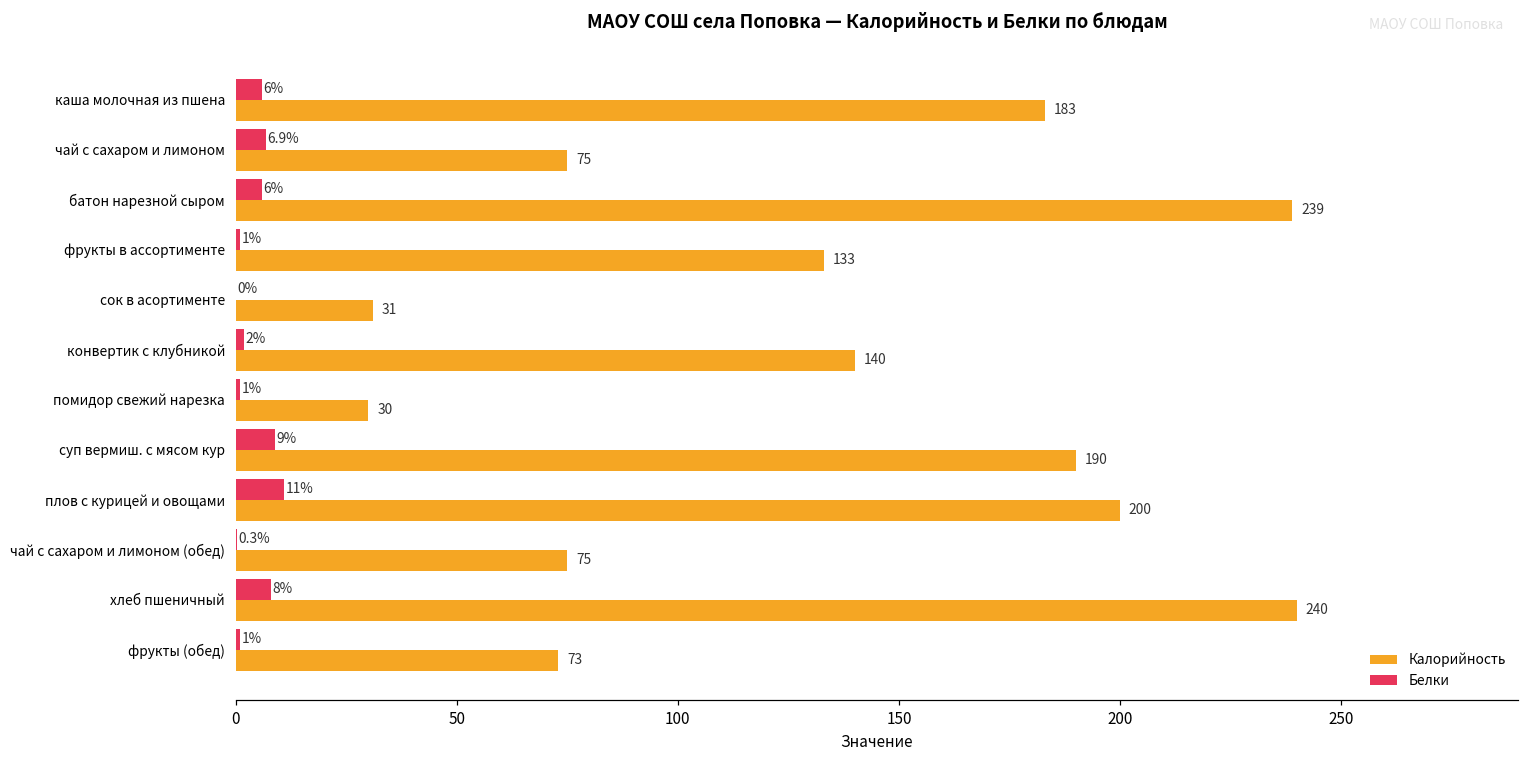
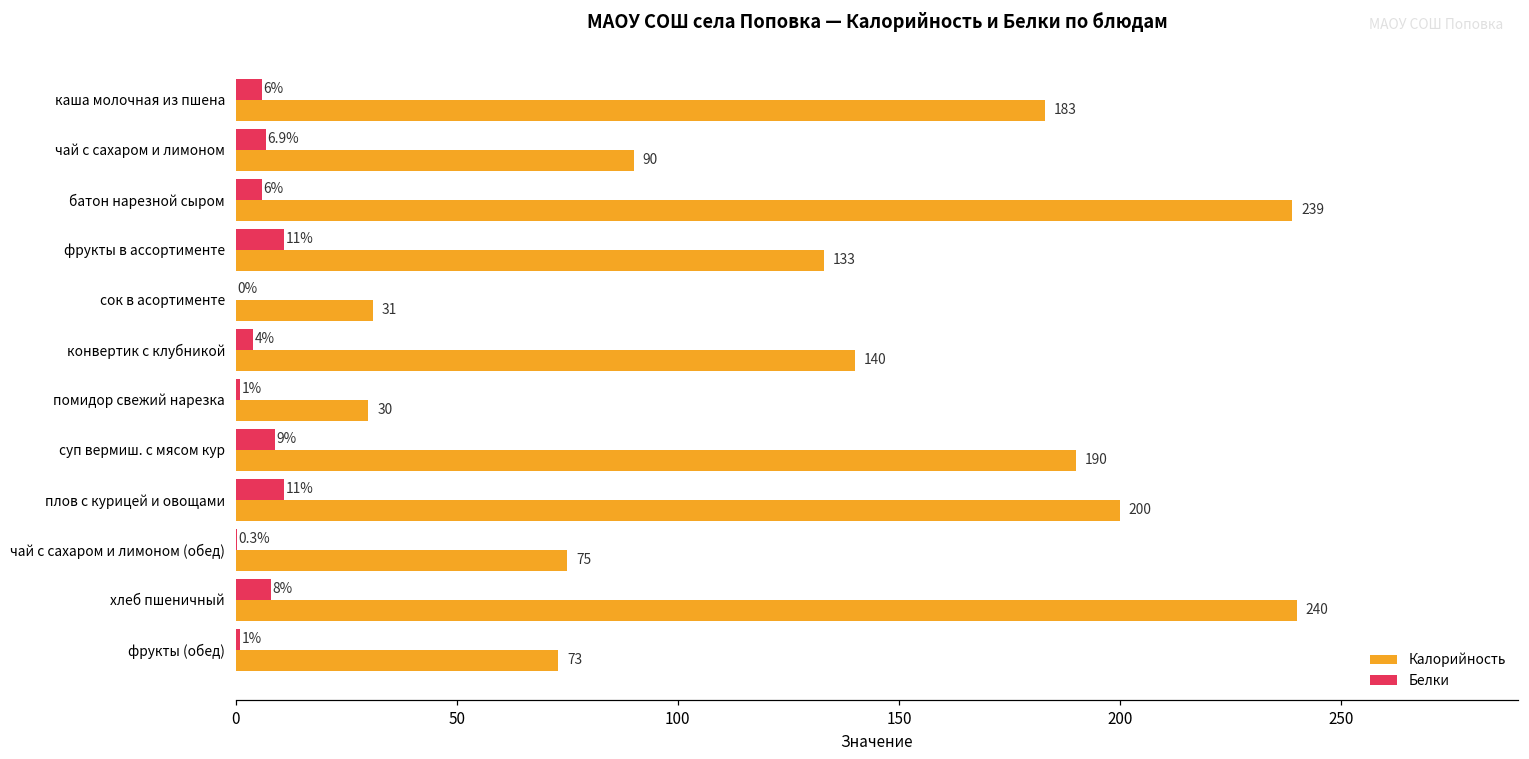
Калорийность, чай с сахаром и лимоном: 75 -> 90
Белки, фрукты в ассортименте: 1% -> 11%
Белки, конвертик с клубникой: 2% -> 4%
